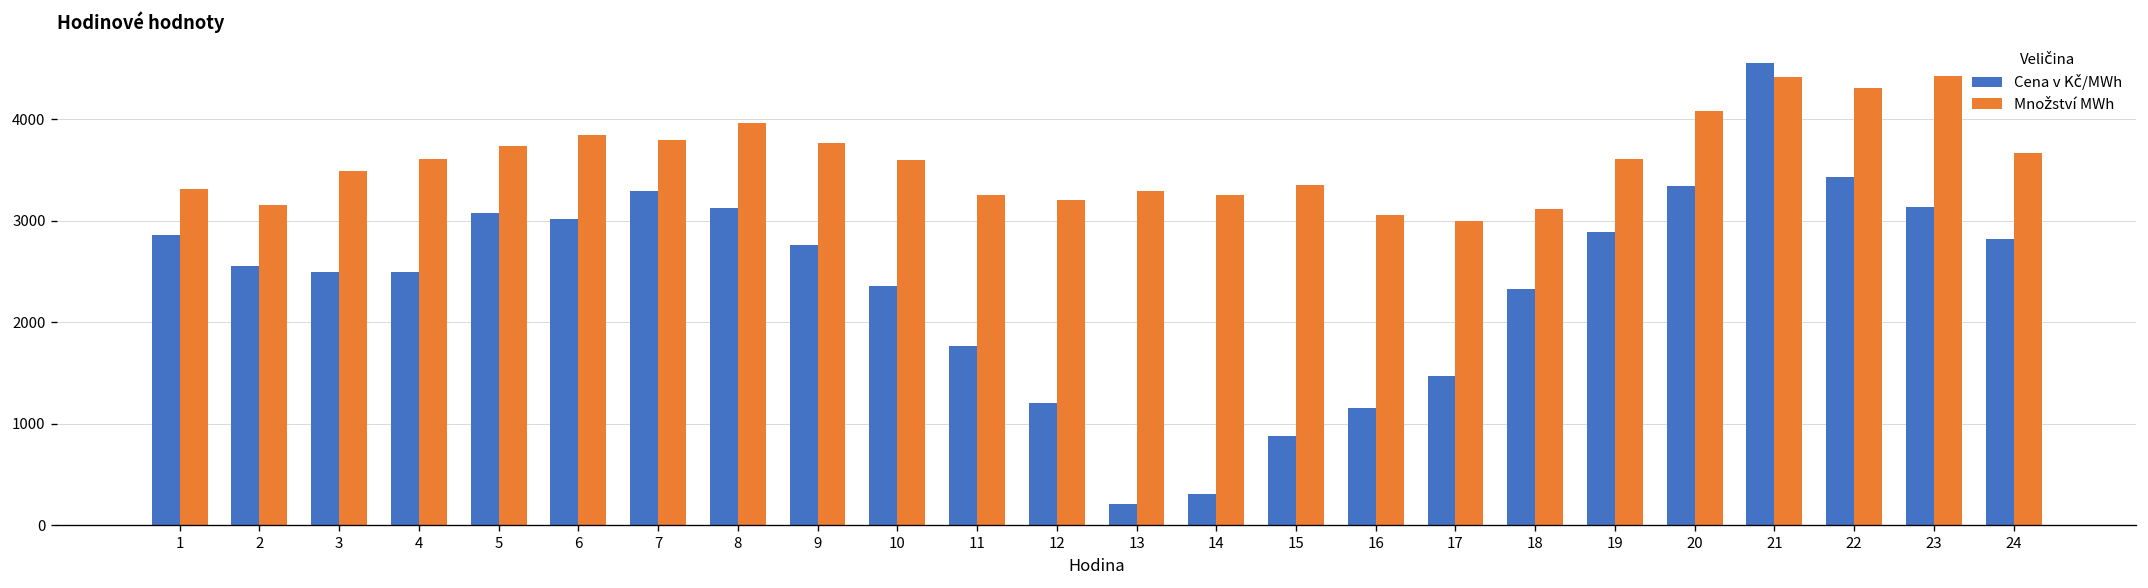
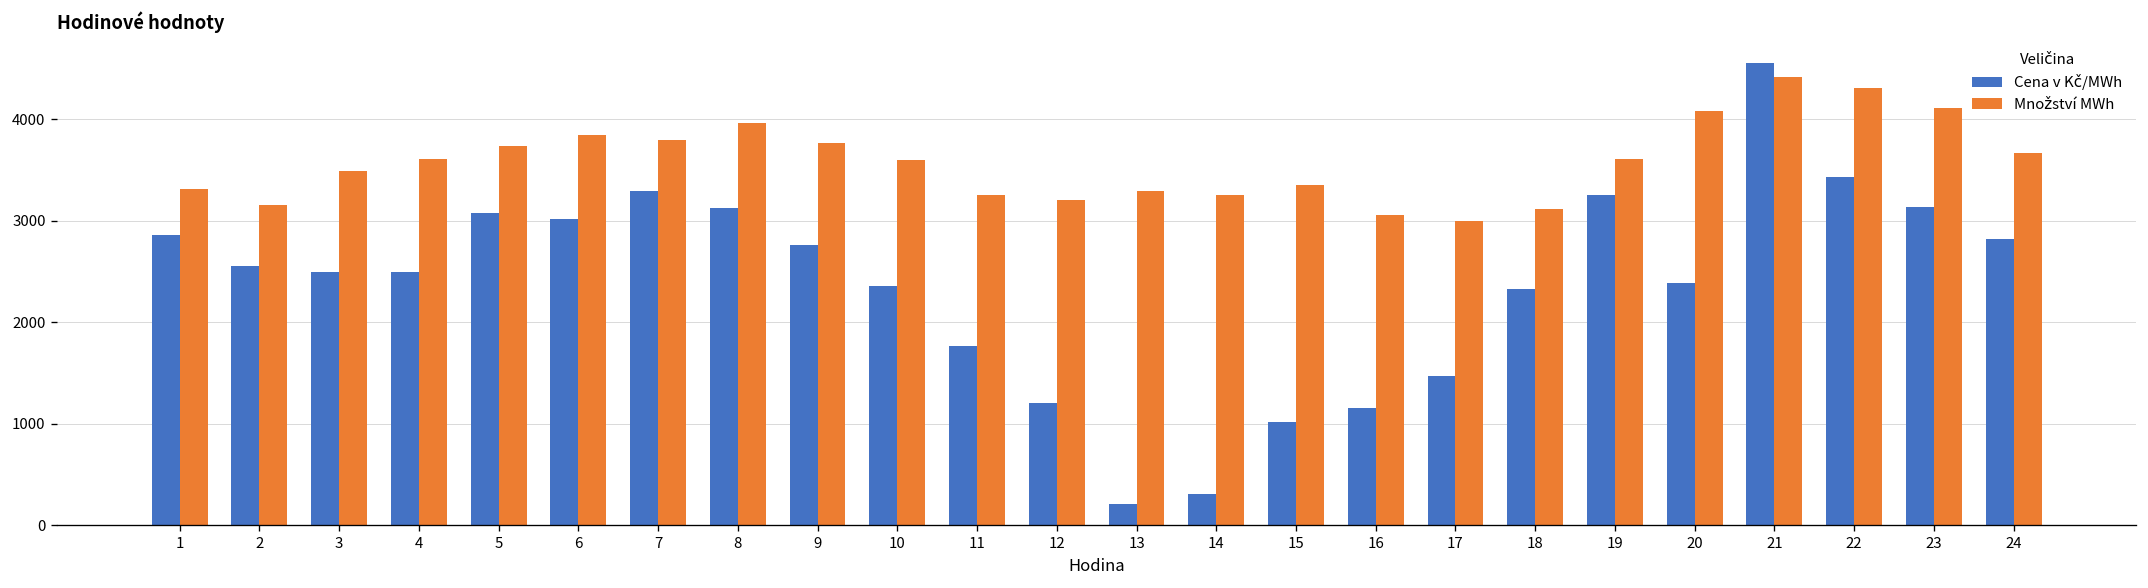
Cena v Kč/MWh, 15: 900 -> 1000
Cena v Kč/MWh, 19: 2900 -> 3300
Cena v Kč/MWh, 20: 3300 -> 2400
Množství MWh, 23: 4400 -> 4100
